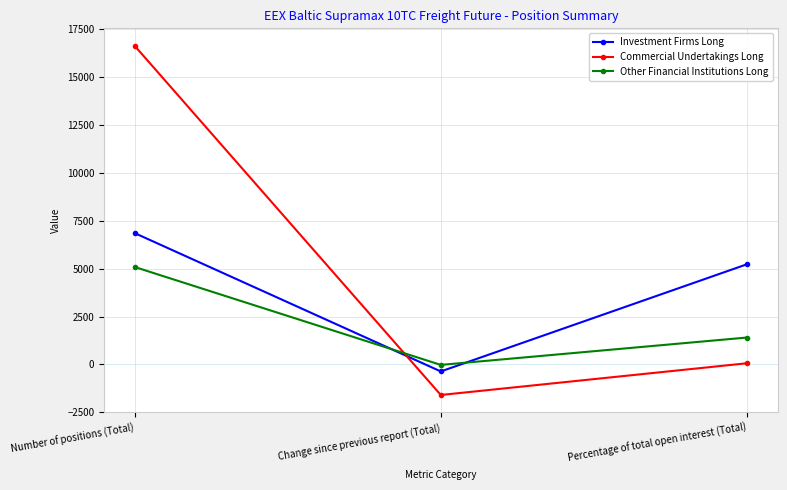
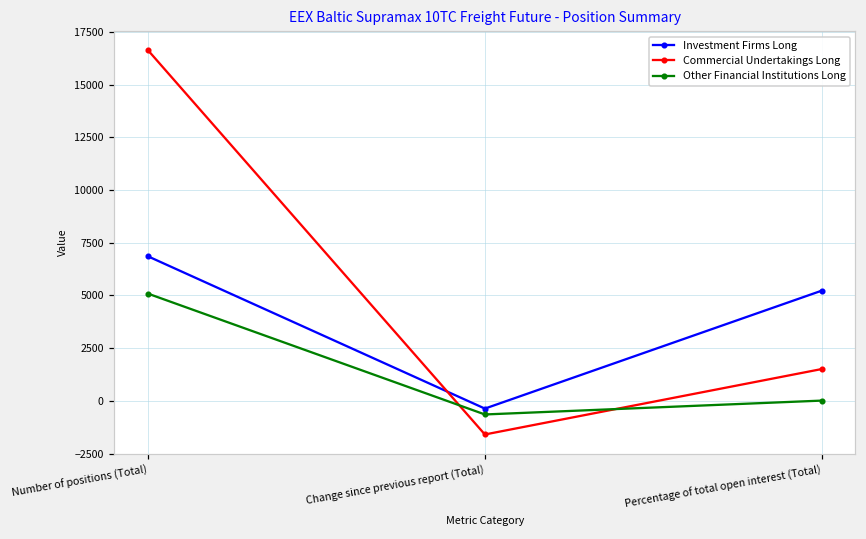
Other Financial Institutions Long, Change since previous report (Total): 0 -> -600
Commercial Undertakings Long, Percentage of total open interest (Total): 100 -> 1500
Other Financial Institutions Long, Percentage of total open interest (Total): 1400 -> 0
